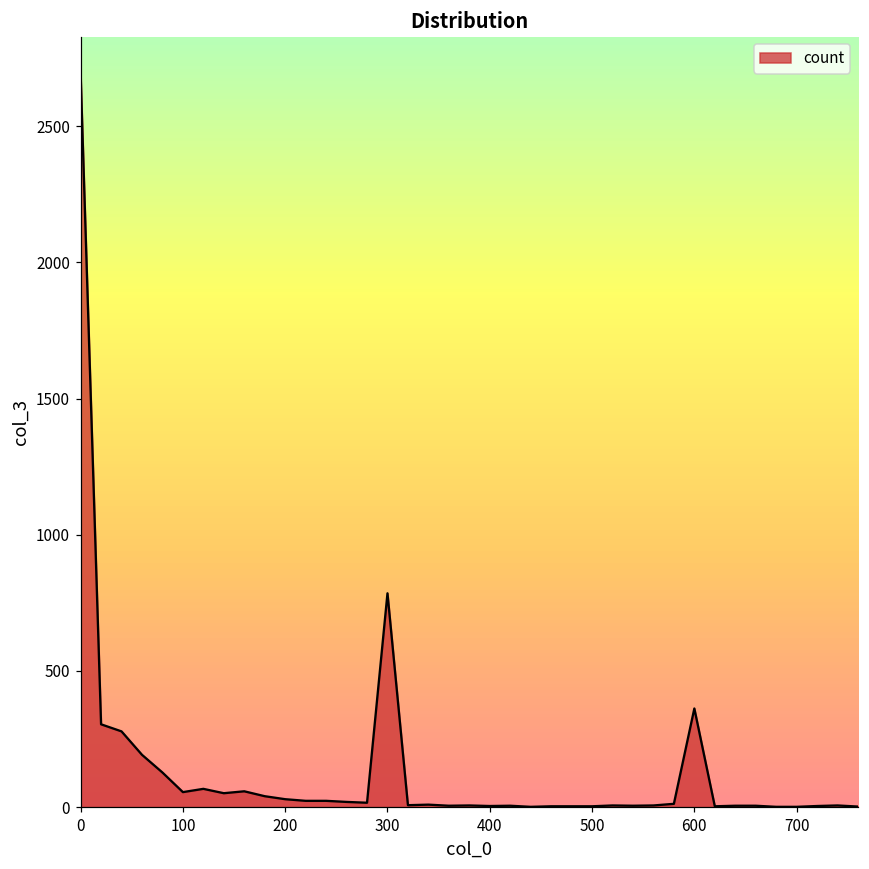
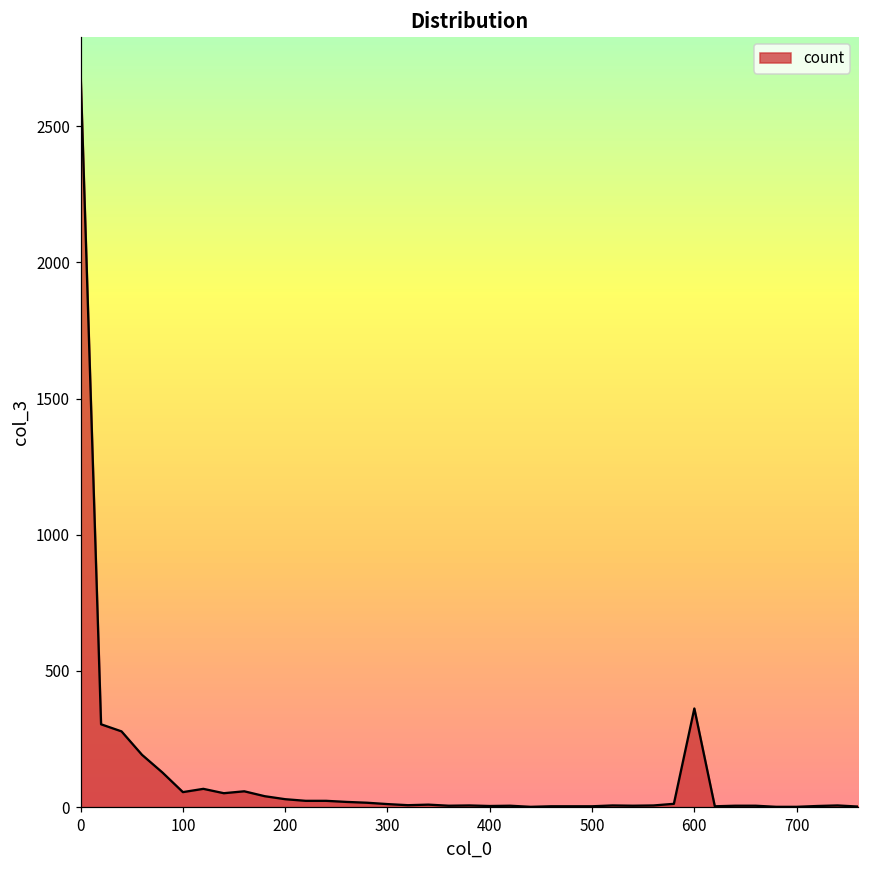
300: 790 -> 10
